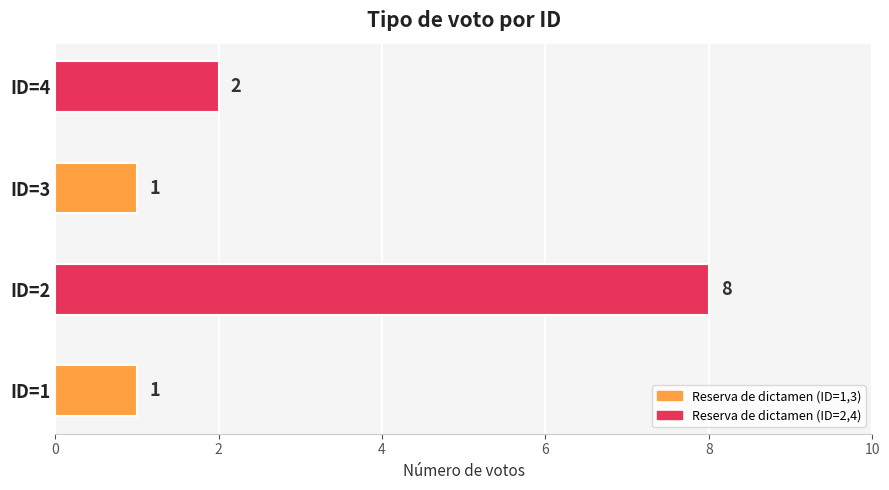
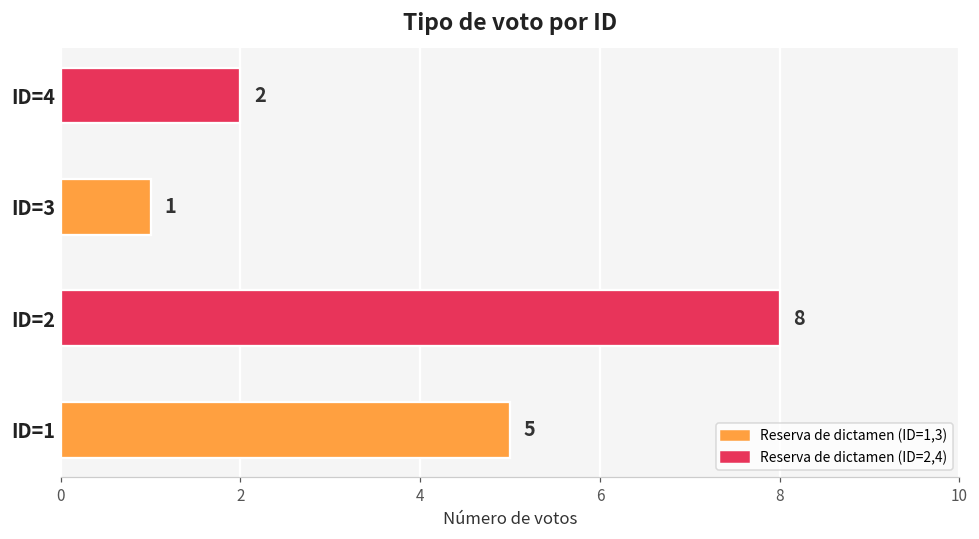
ID=1: 1 -> 5
